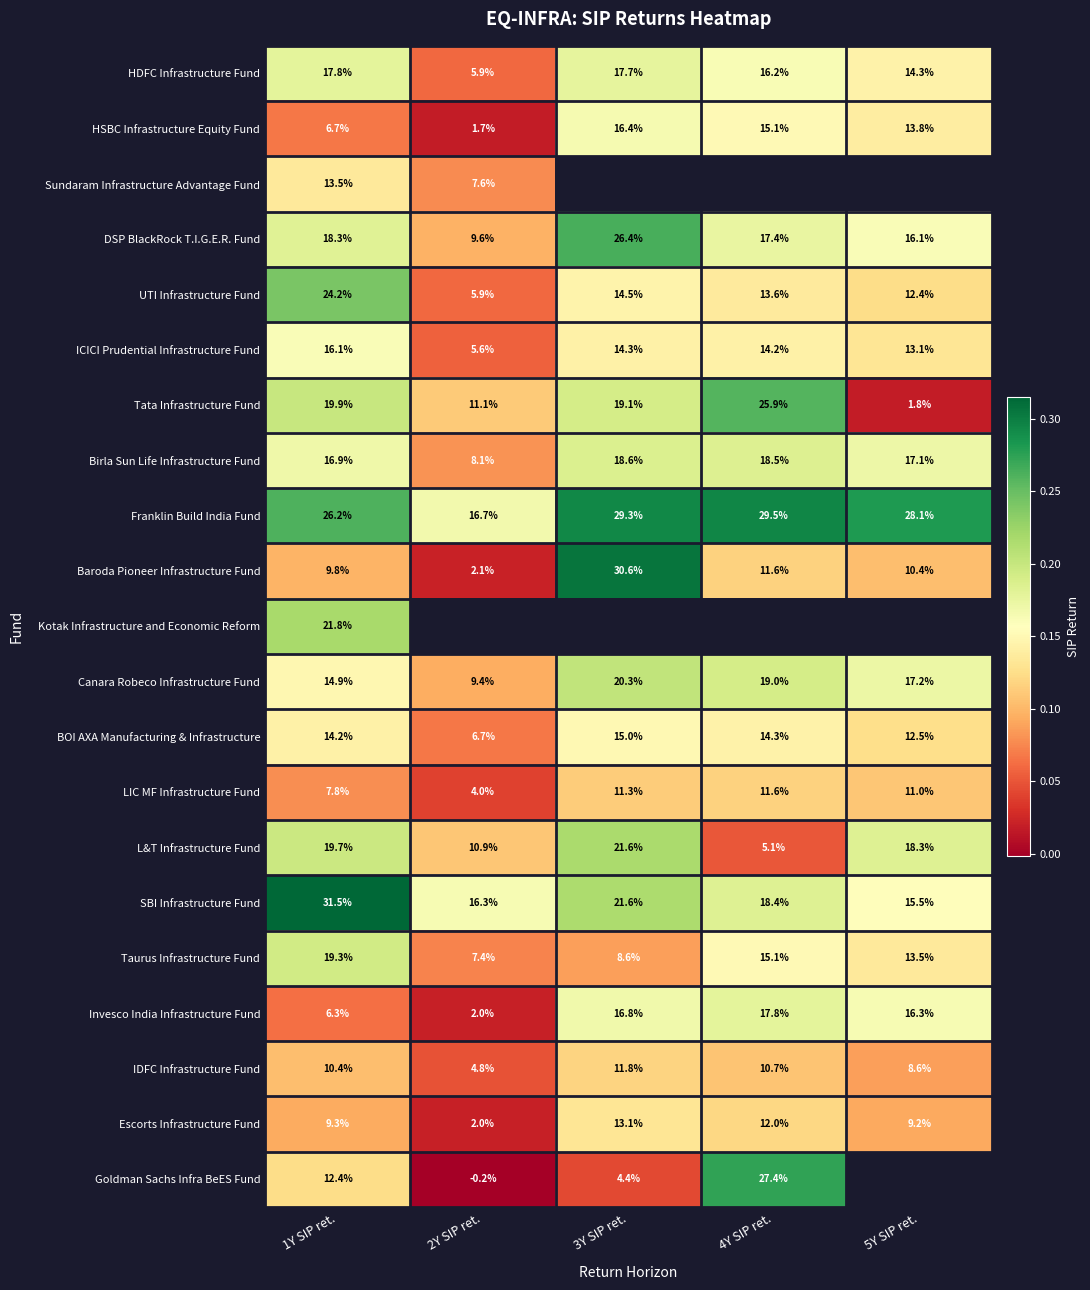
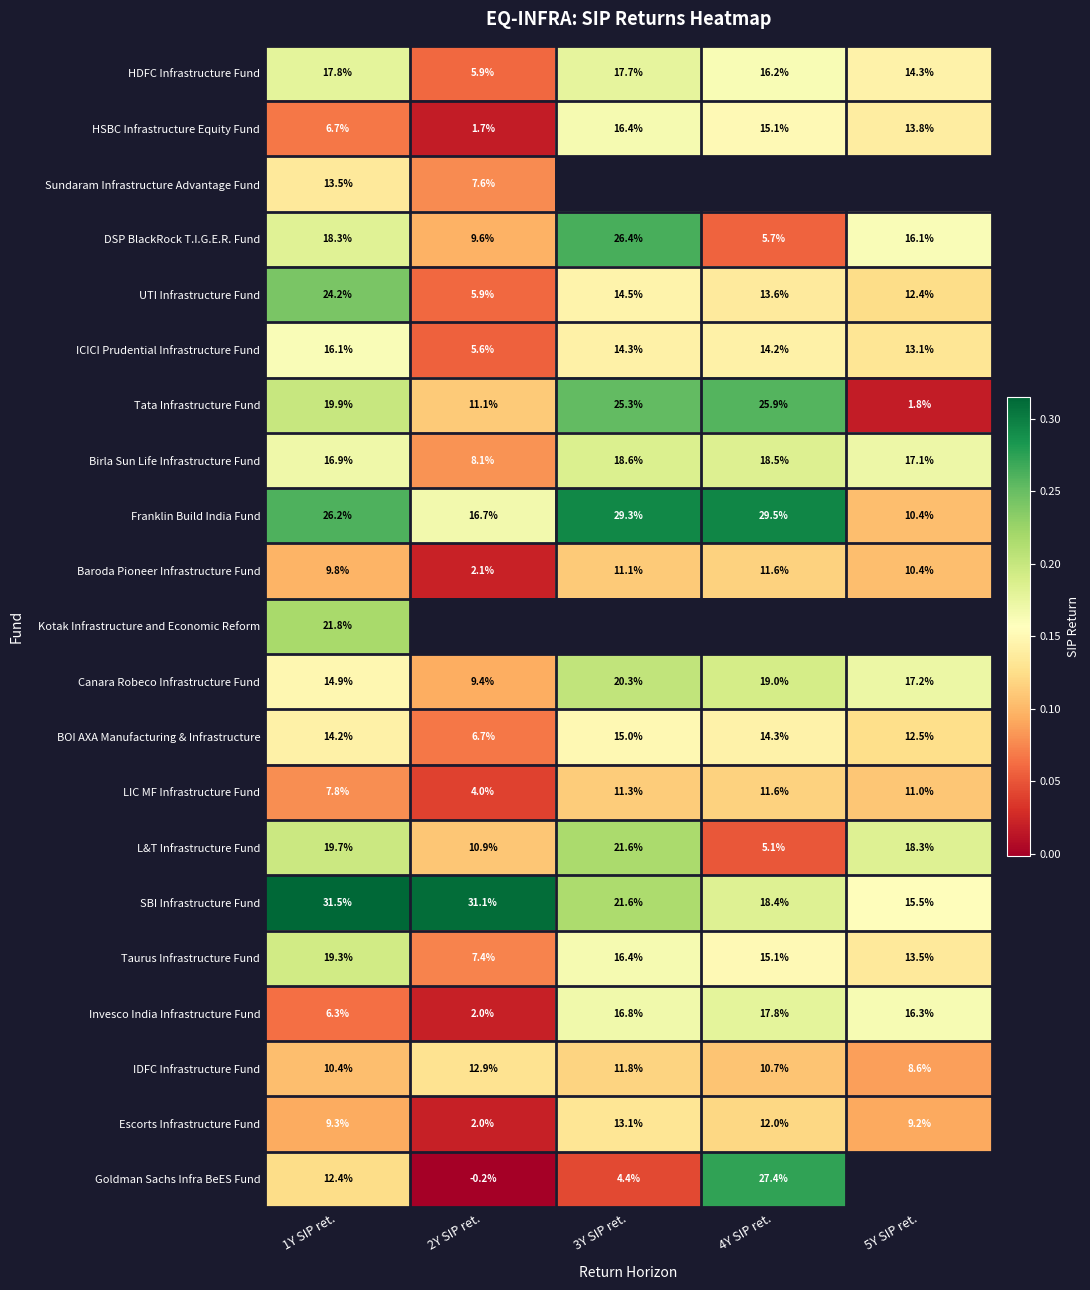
DSP BlackRock T.I.G.E.R. Fund, 4Y SIP ret.: 17.4% -> 5.7%
Tata Infrastructure Fund, 3Y SIP ret.: 19.1% -> 25.3%
Franklin Build India Fund, 5Y SIP ret.: 28.1% -> 10.4%
Baroda Pioneer Infrastructure Fund, 3Y SIP ret.: 30.6% -> 11.1%
SBI Infrastructure Fund, 2Y SIP ret.: 16.3% -> 31.1%
Taurus Infrastructure Fund, 3Y SIP ret.: 8.6% -> 16.4%
IDFC Infrastructure Fund, 2Y SIP ret.: 4.8% -> 12.9%
